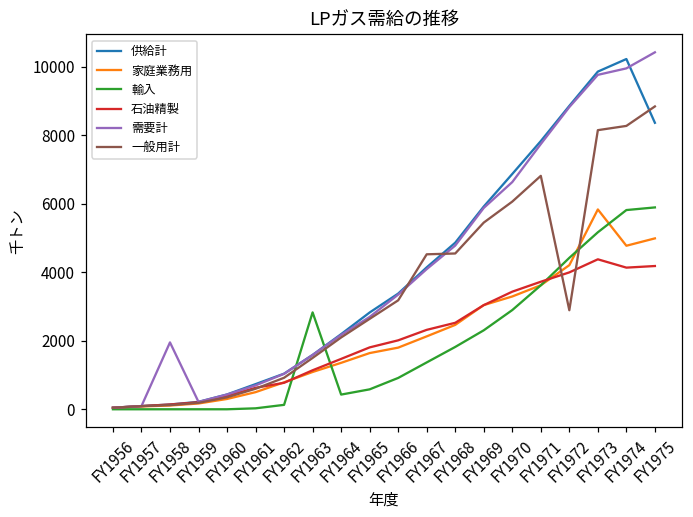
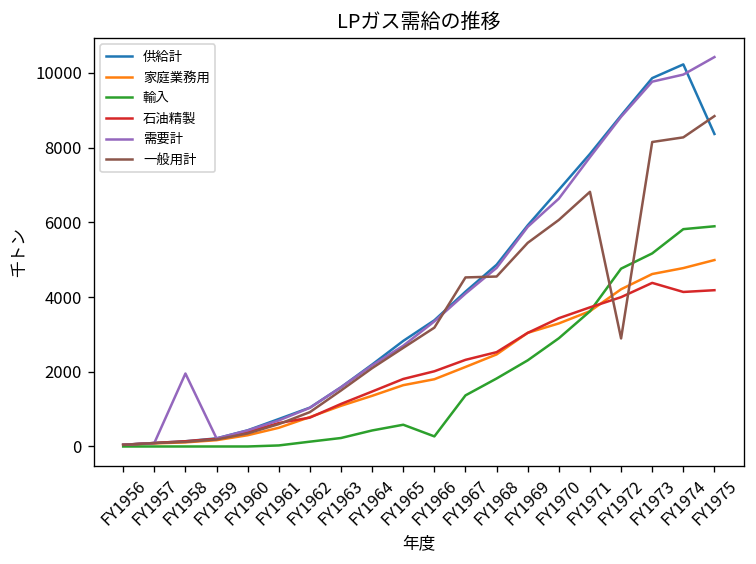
輸入, FY1963: 2800 -> 200
輸入, FY1966: 900 -> 300
輸入, FY1972: 4400 -> 4800
家庭業務用, FY1973: 5800 -> 4600
